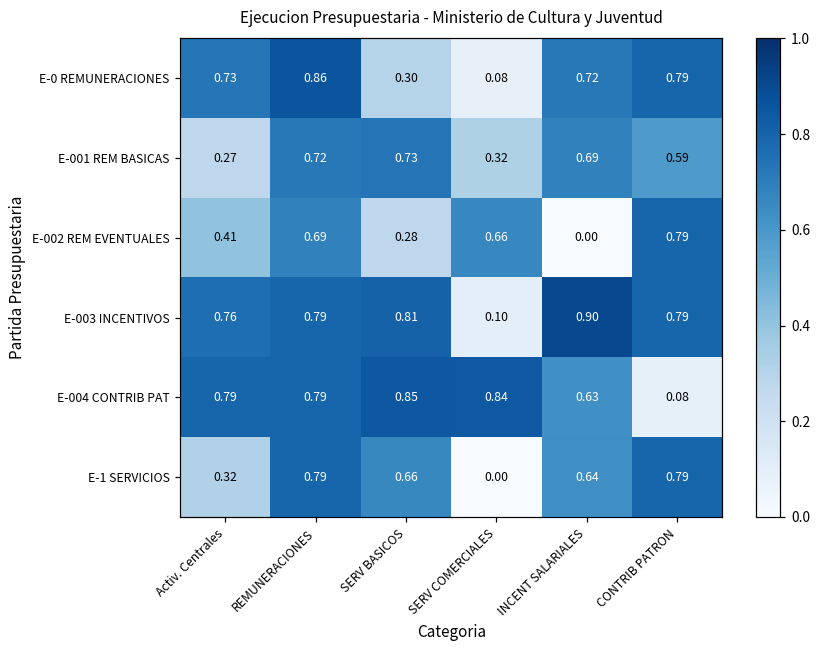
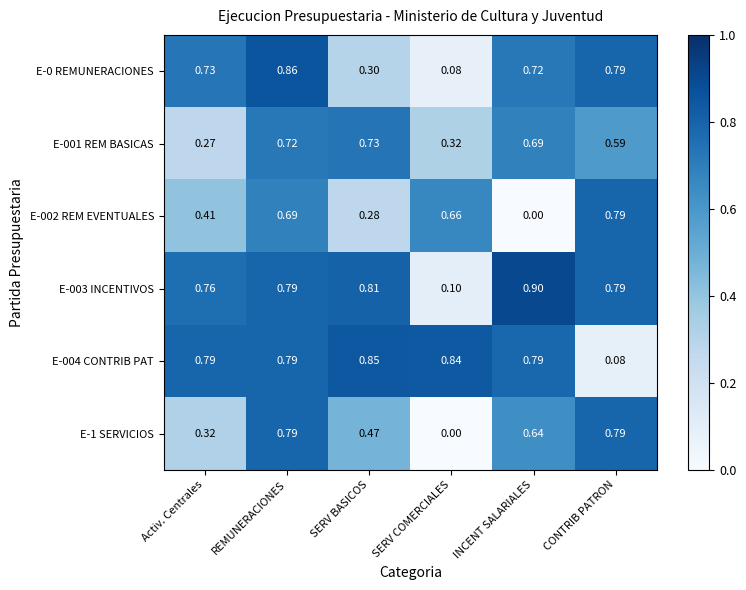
E-004 CONTRIB PAT, INCENT SALARIALES: 0.63 -> 0.79
E-1 SERVICIOS, SERV BASICOS: 0.66 -> 0.47
